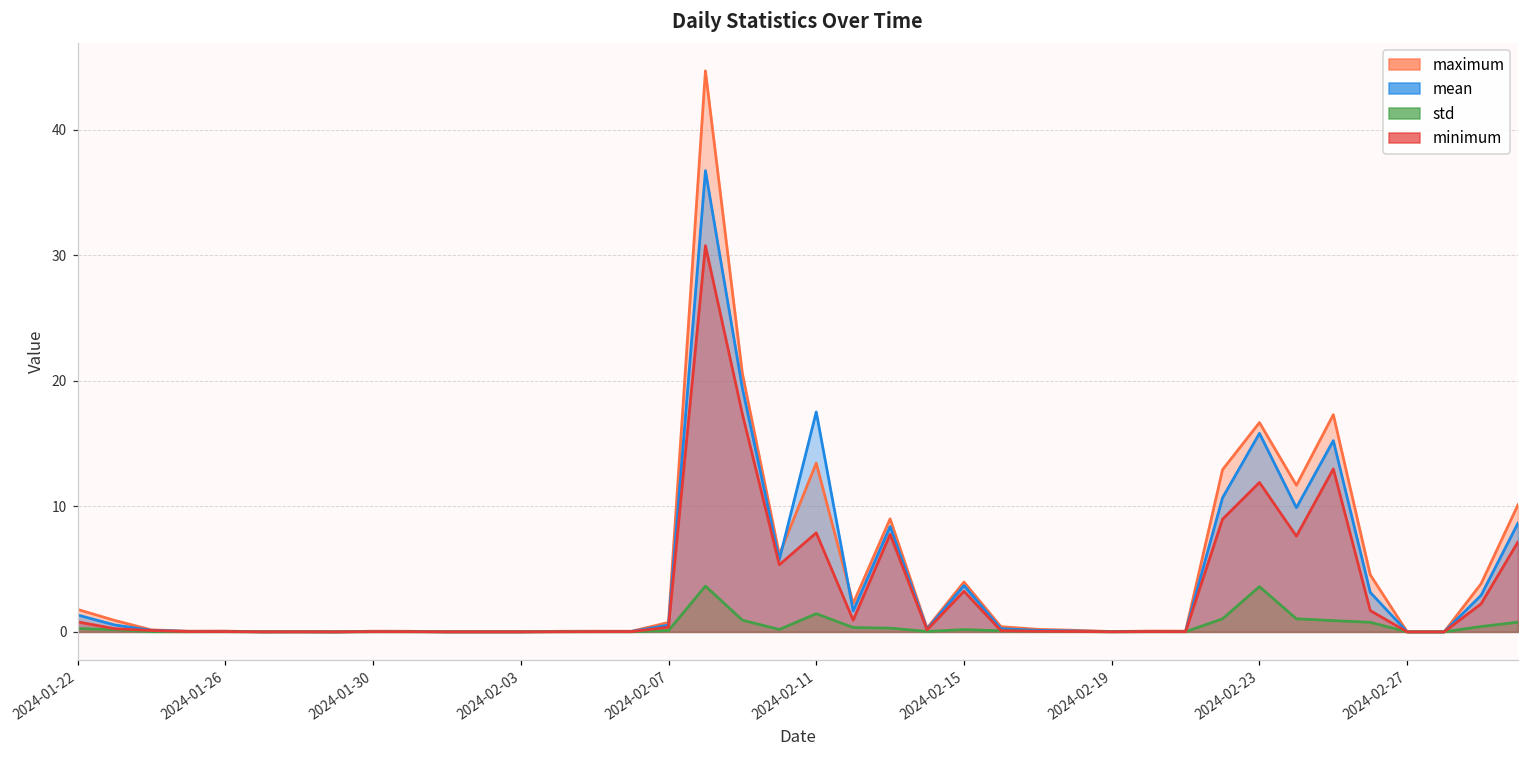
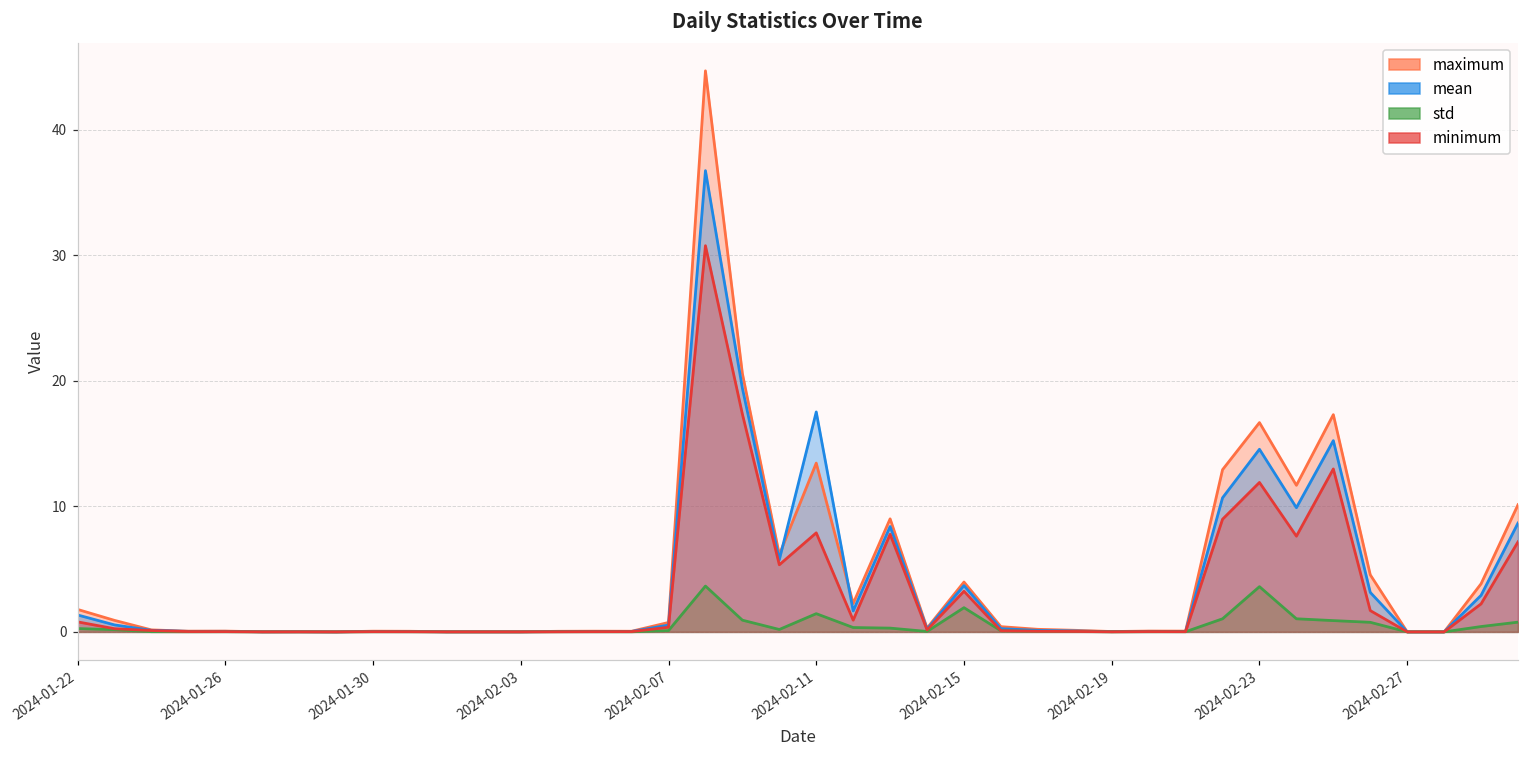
std, 2024-02-15: 0.2 -> 1.9
mean, 2024-02-23: 15.8 -> 14.5
